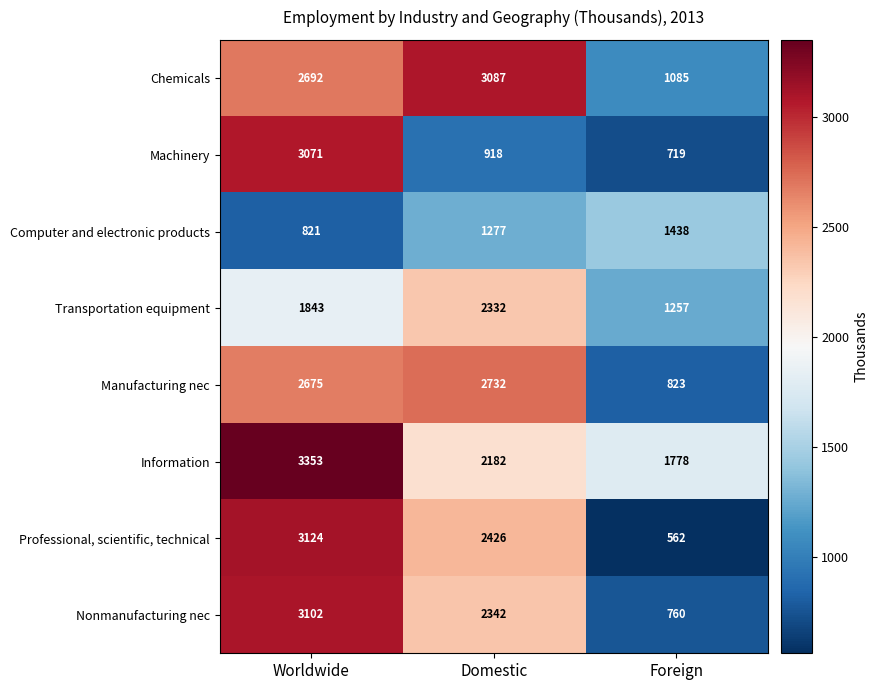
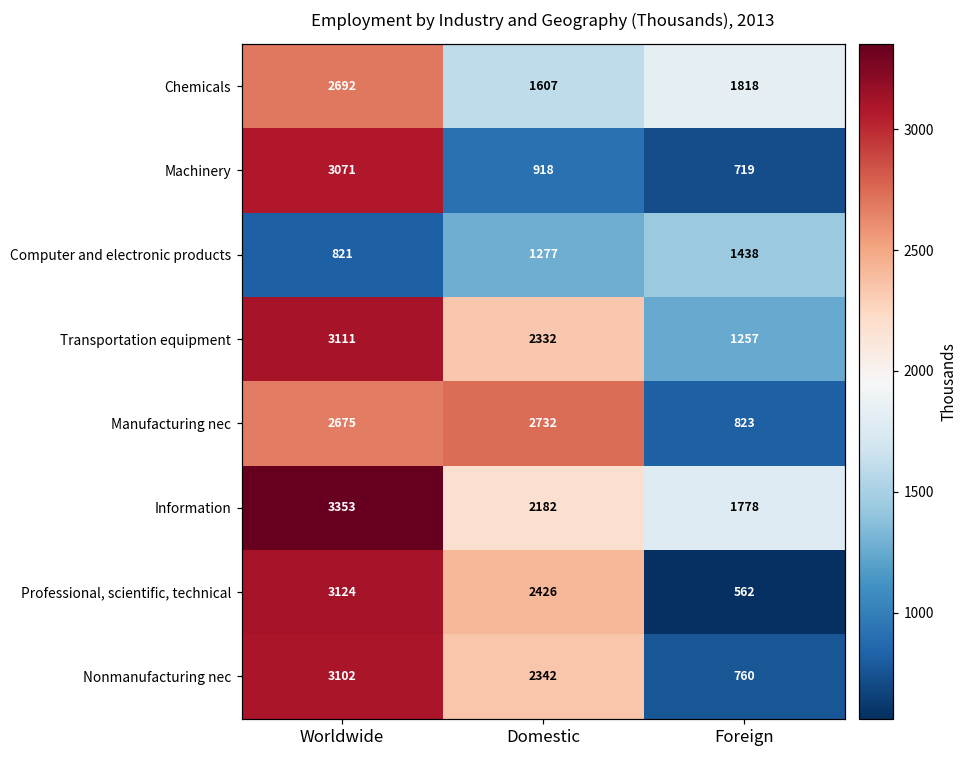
Chemicals, Domestic: 3087 -> 1607
Chemicals, Foreign: 1085 -> 1818
Transportation equipment, Worldwide: 1843 -> 3111
